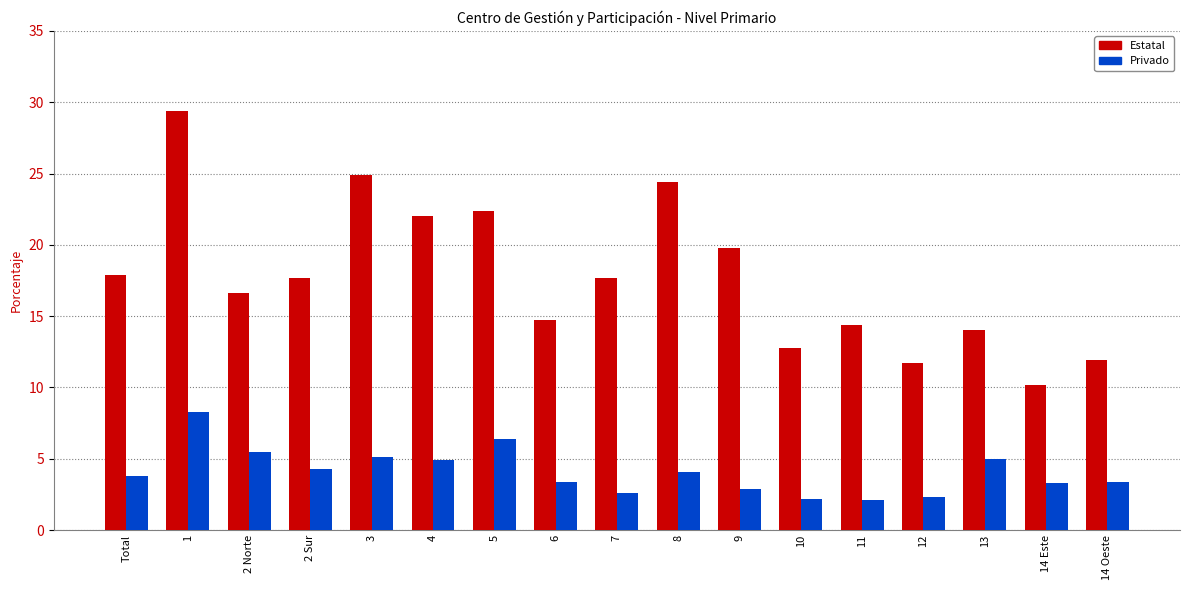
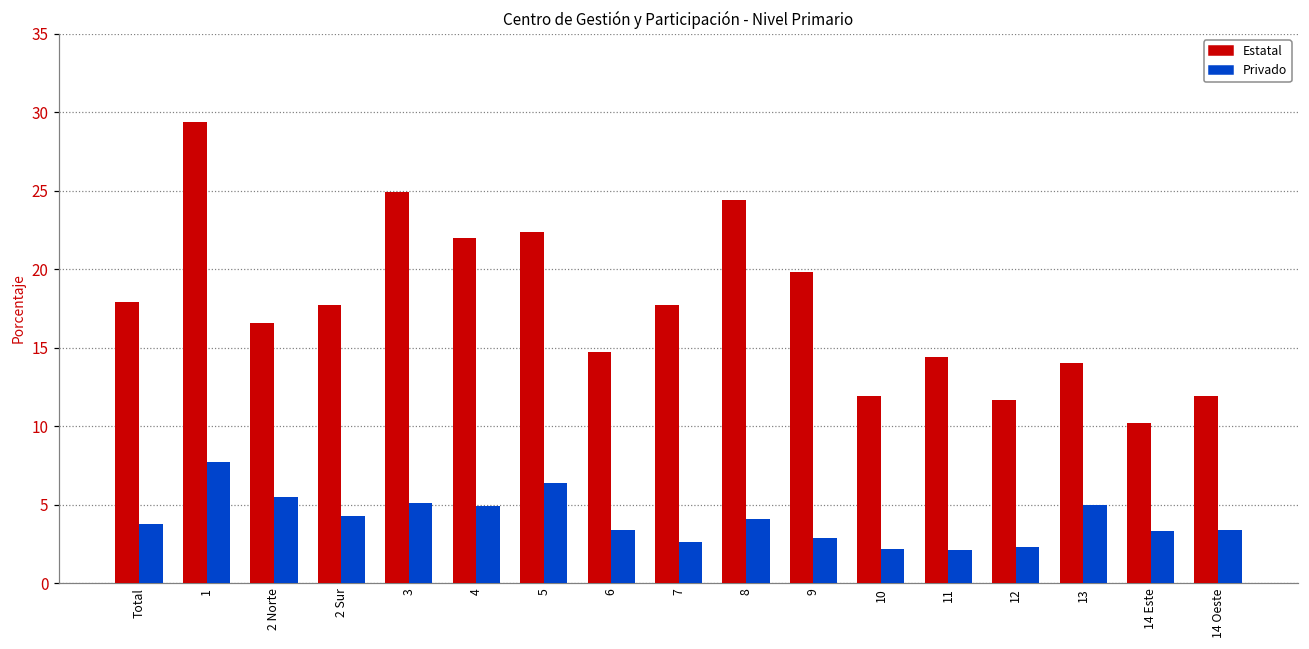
Privado, 1: 8.3 -> 7.7
Estatal, 10: 12.8 -> 11.9
